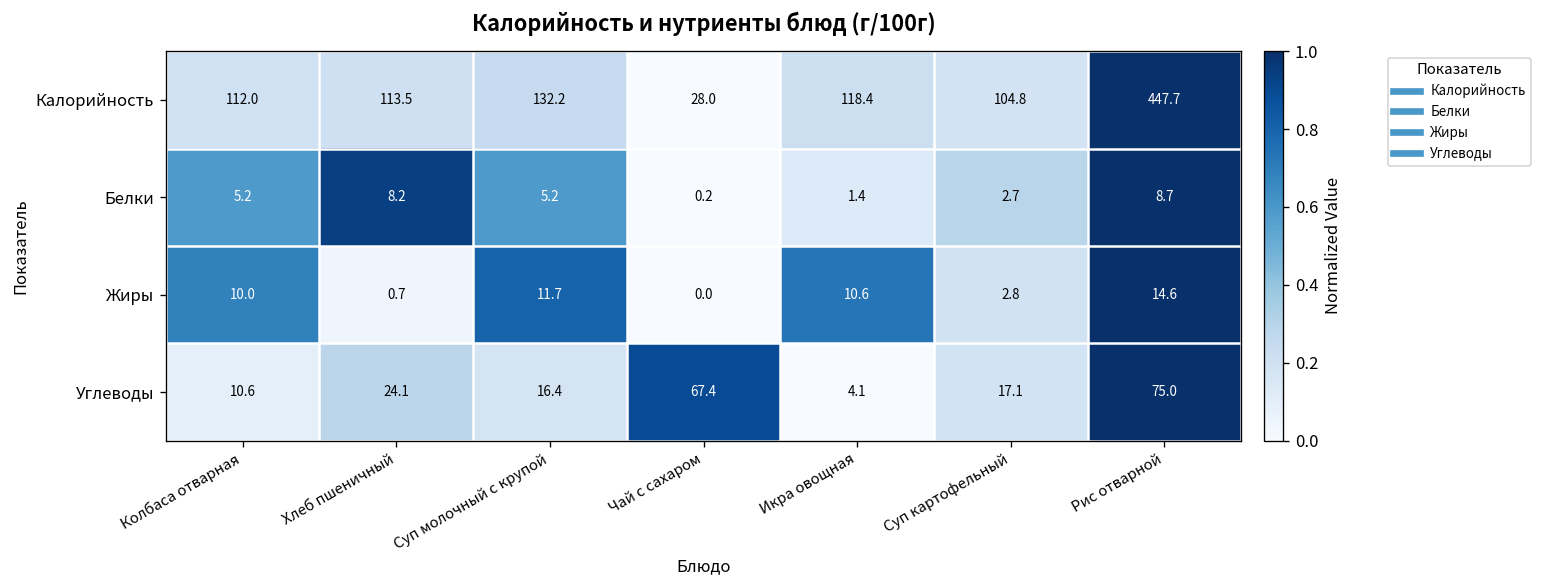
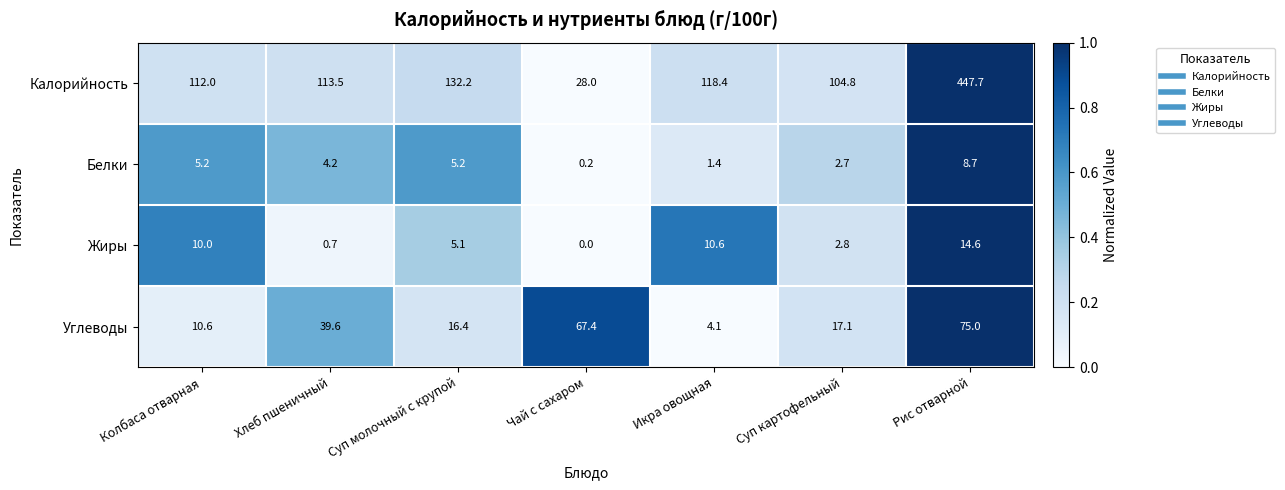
Белки, Хлеб пшеничный: 8.2 -> 4.2
Жиры, Суп молочный с крупой: 11.7 -> 5.1
Углеводы, Хлеб пшеничный: 24.1 -> 39.6
